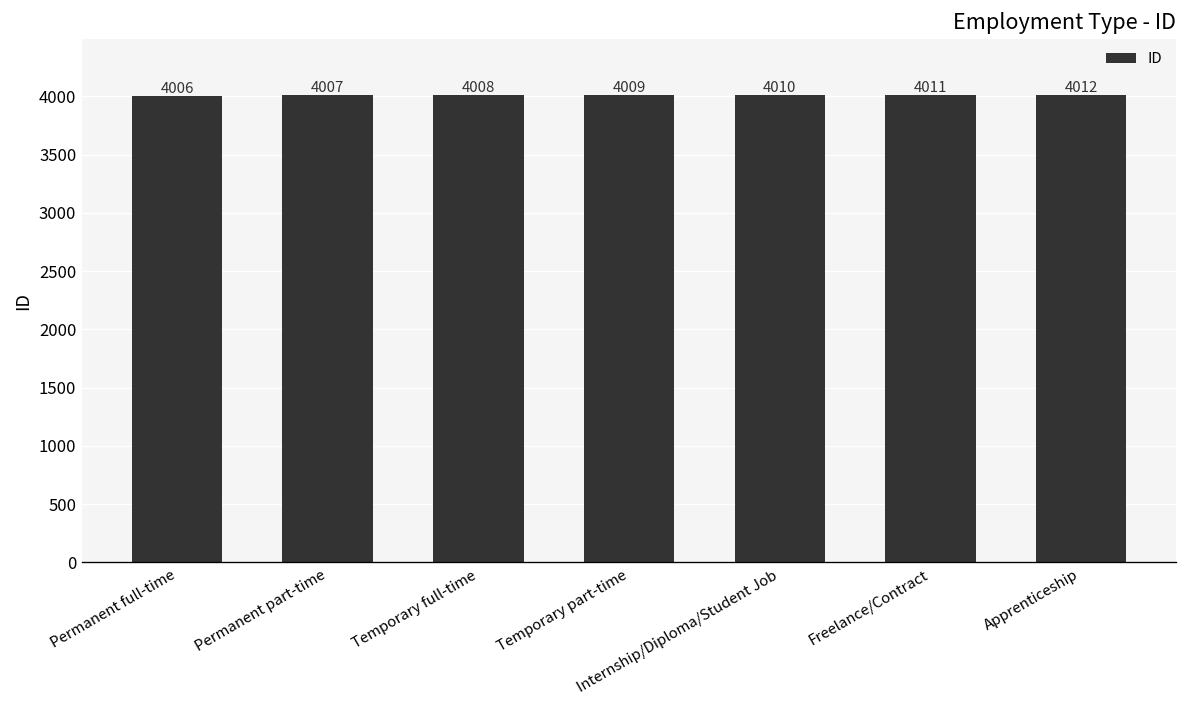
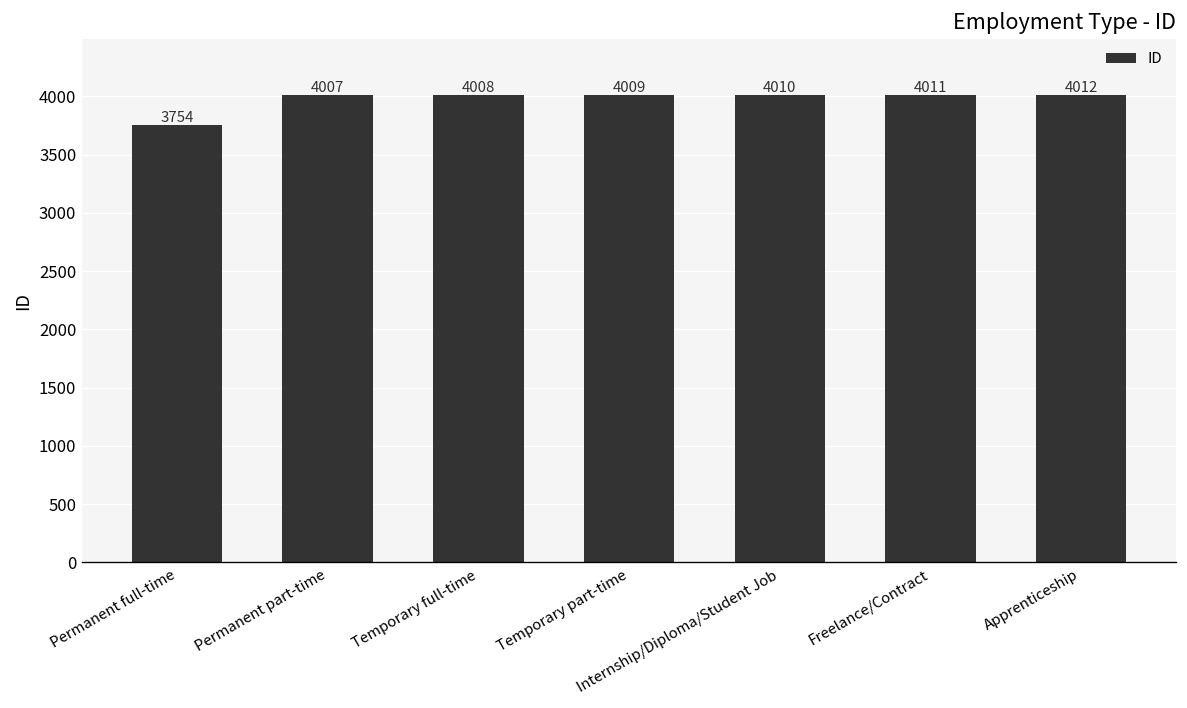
Permanent full-time: 4006 -> 3754
